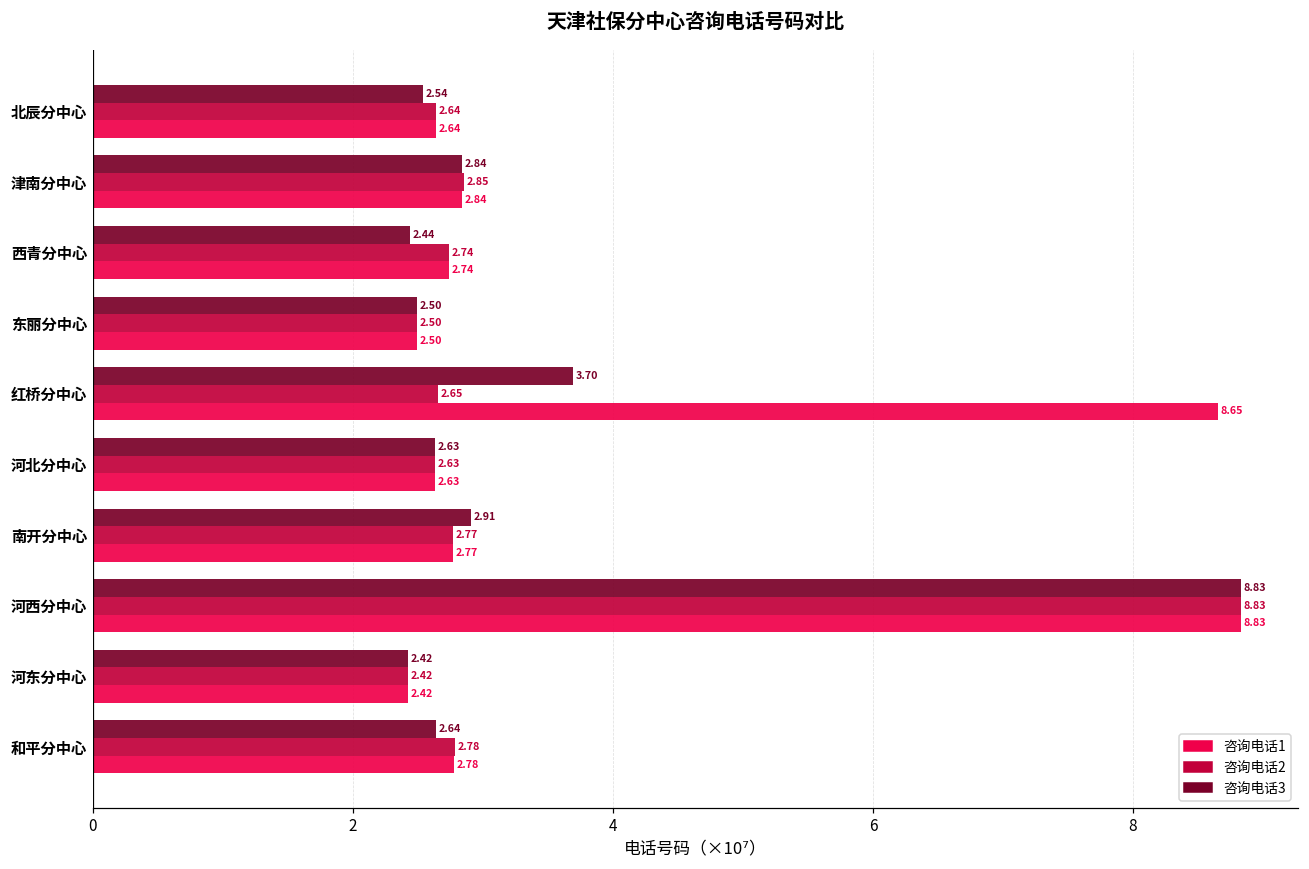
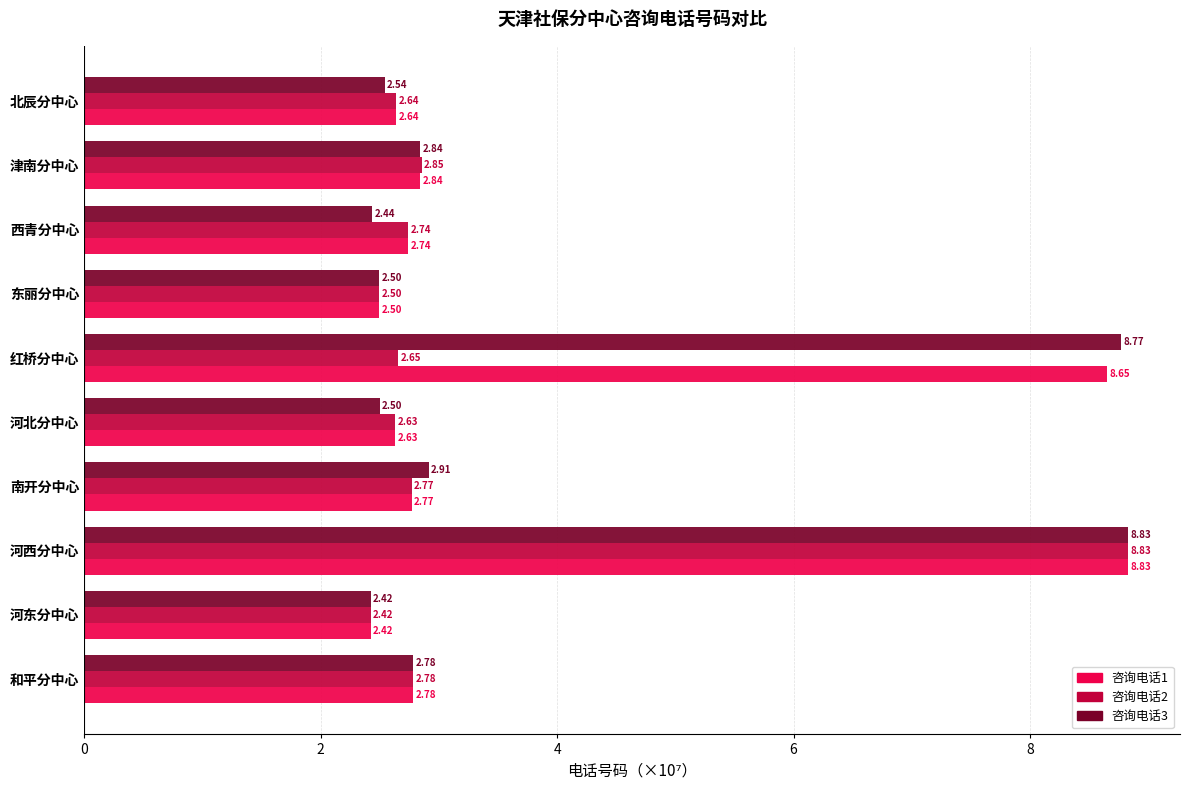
咨询电话3, 红桥分中心: 3.70 -> 8.77
咨询电话3, 河北分中心: 2.63 -> 2.50
咨询电话3, 和平分中心: 2.64 -> 2.78
